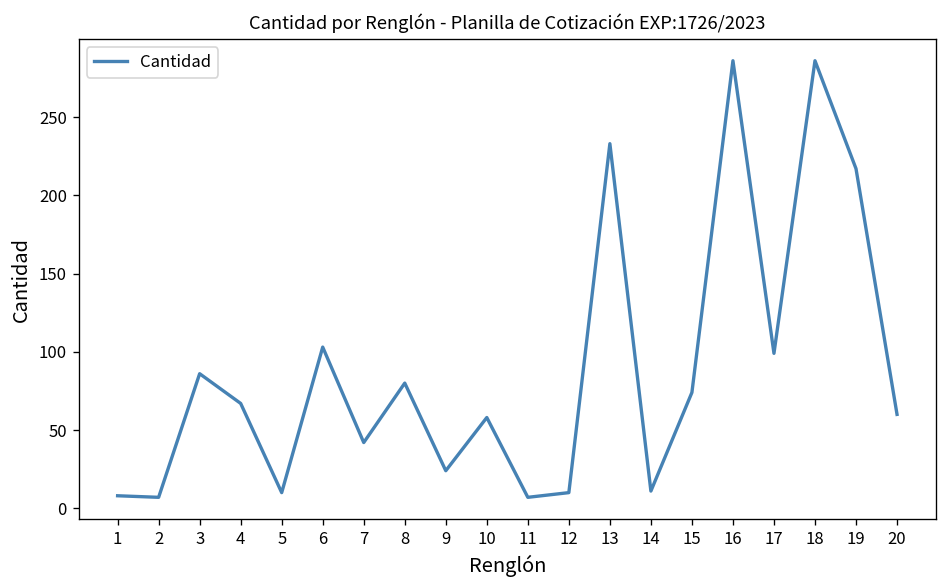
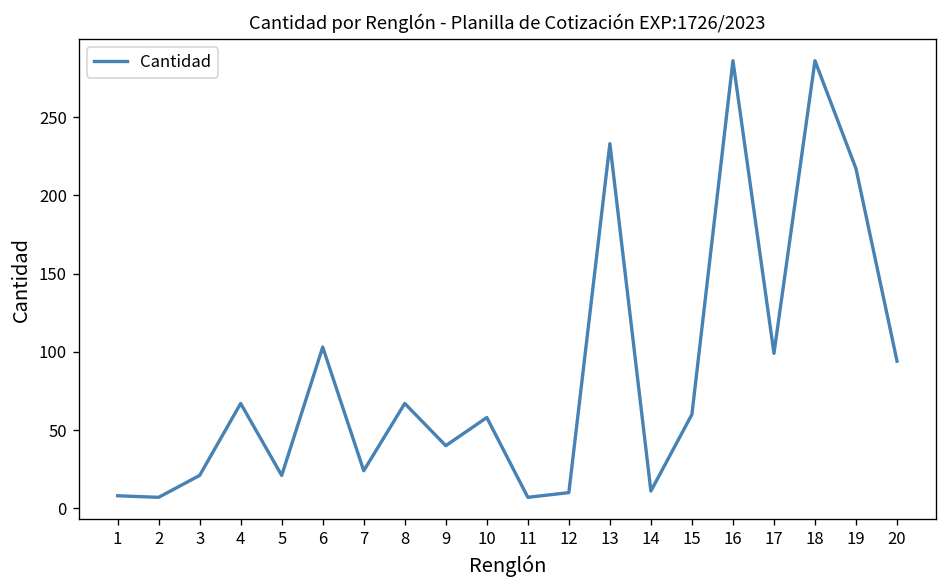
3: 86 -> 21
5: 10 -> 21
7: 42 -> 24
8: 80 -> 67
9: 24 -> 40
15: 74 -> 60
20: 60 -> 94
